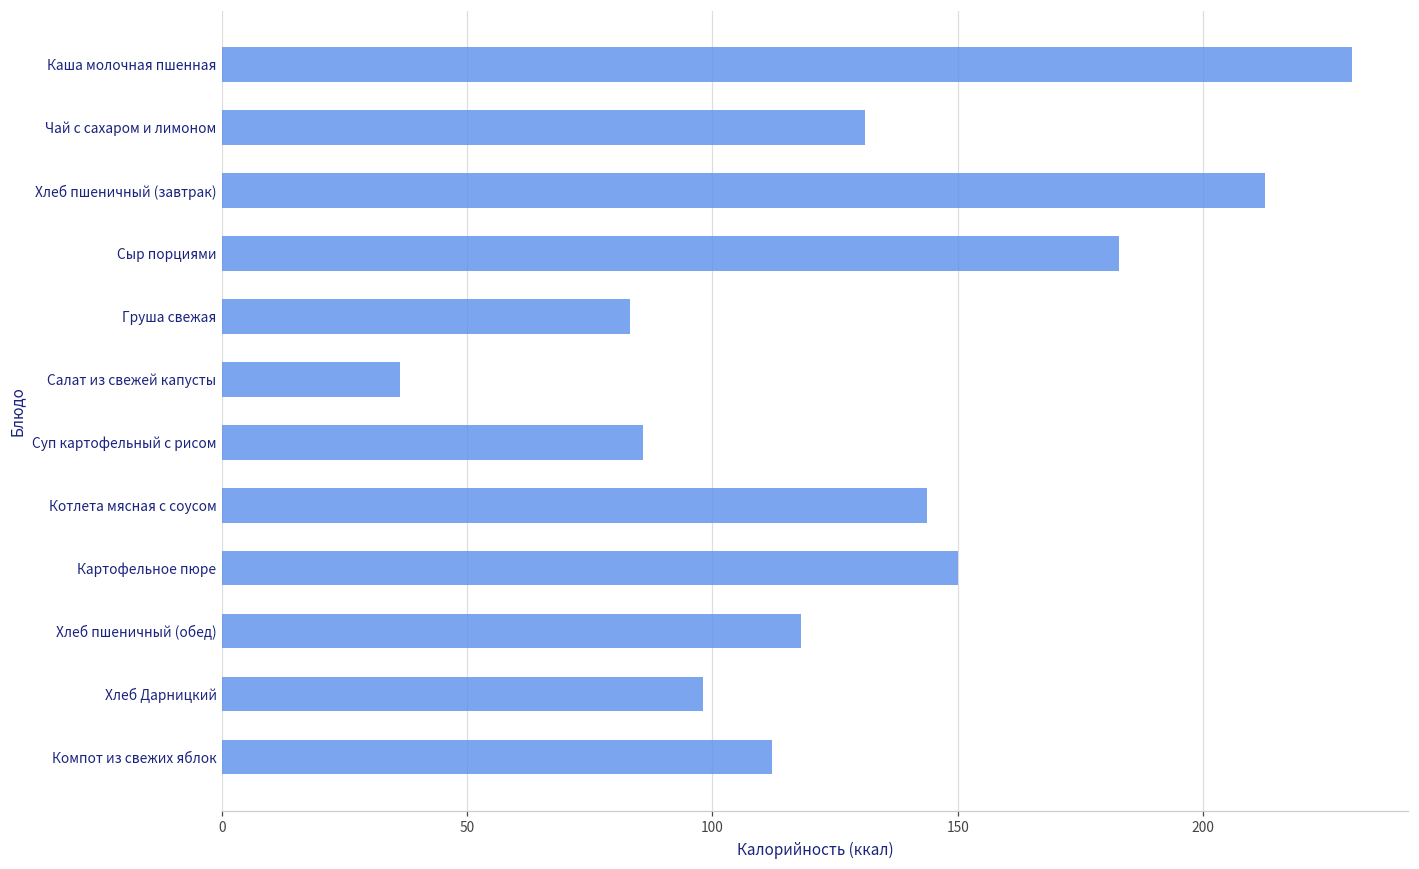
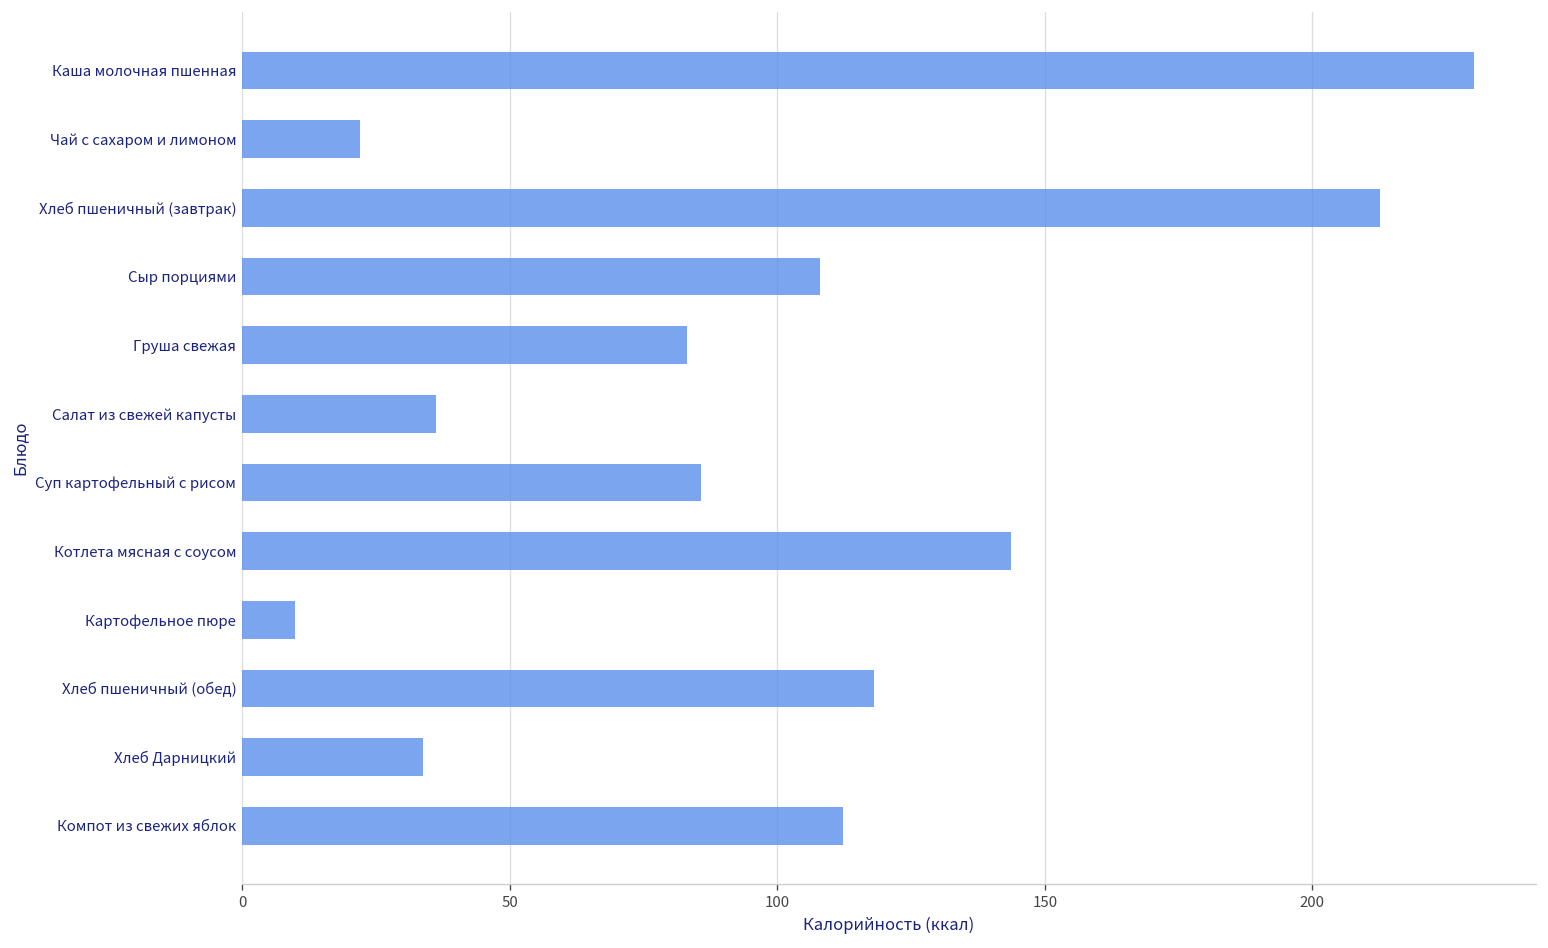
Чай с сахаром и лимоном: 131 -> 22
Сыр порциями: 183 -> 108
Картофельное пюре: 150 -> 10
Хлеб Дарницкий: 98 -> 34
